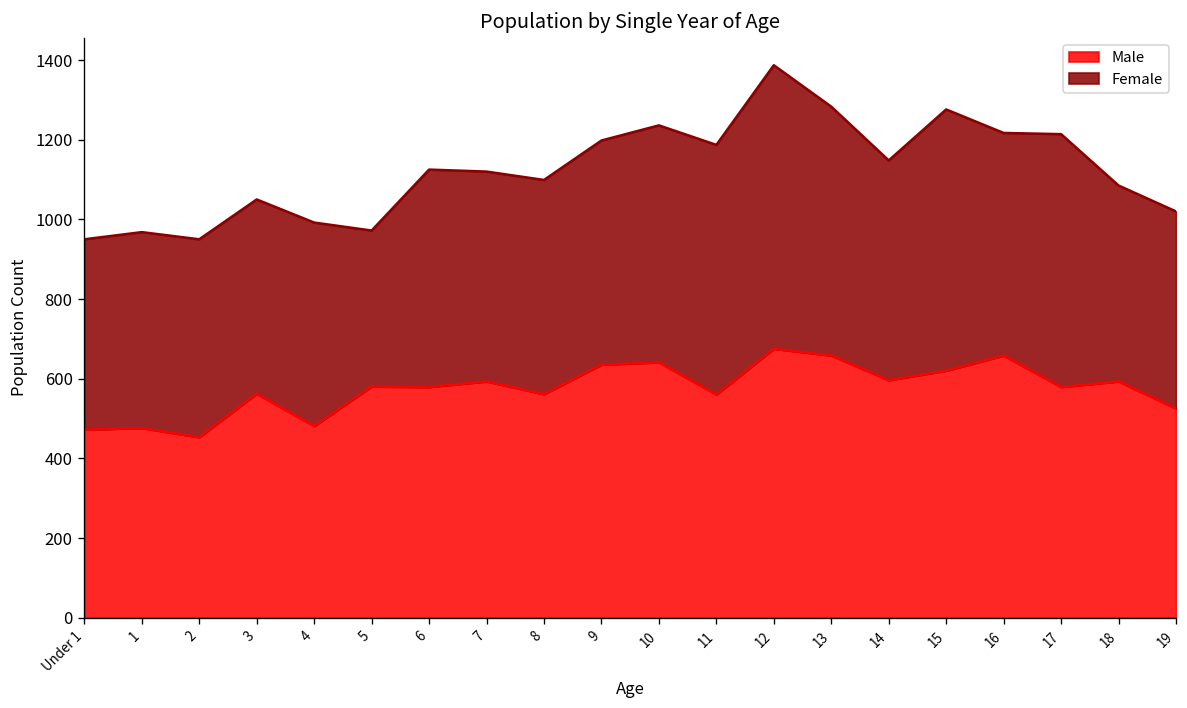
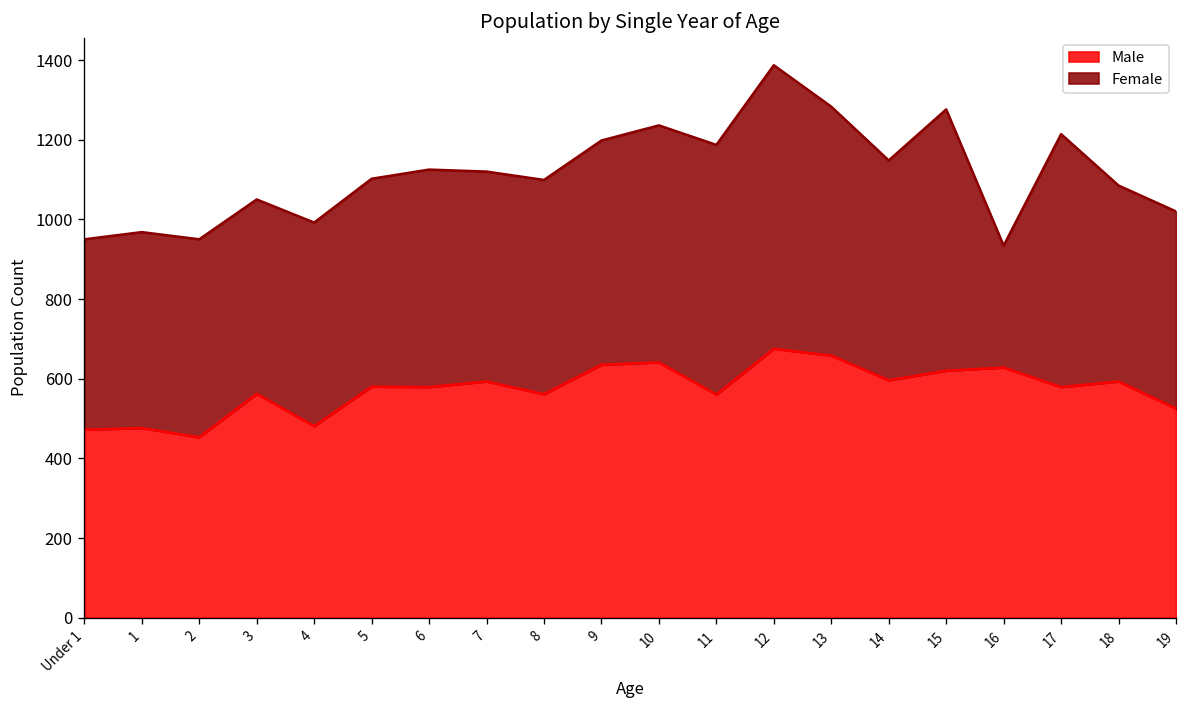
Female, 5: 390 -> 520
Male, 16: 660 -> 630
Female, 16: 560 -> 310
